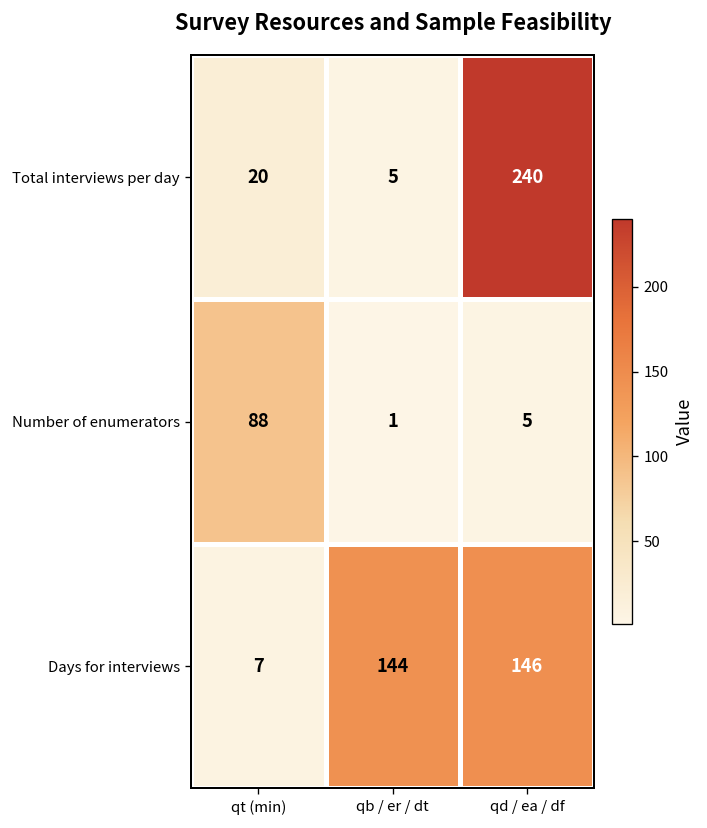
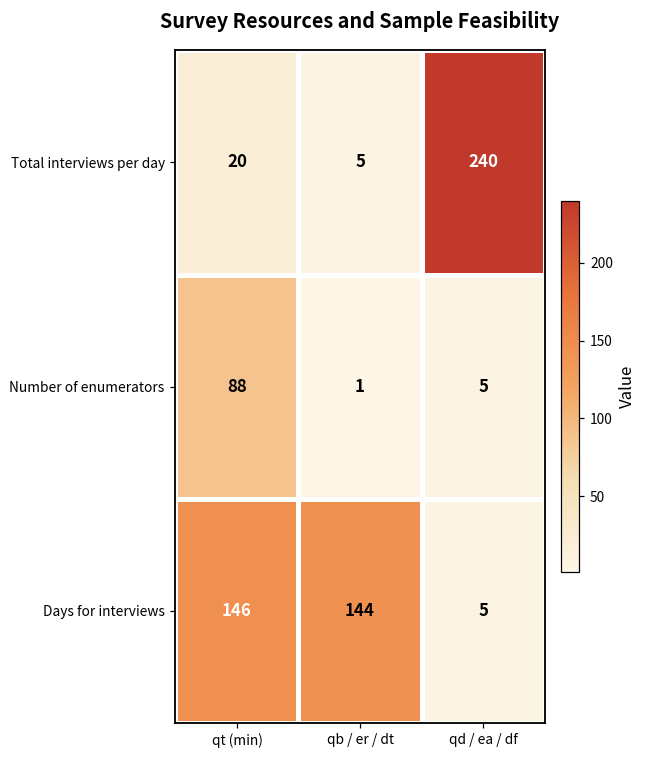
Days for interviews, qt (min): 7 -> 146
Days for interviews, qd / ea / df: 146 -> 5
